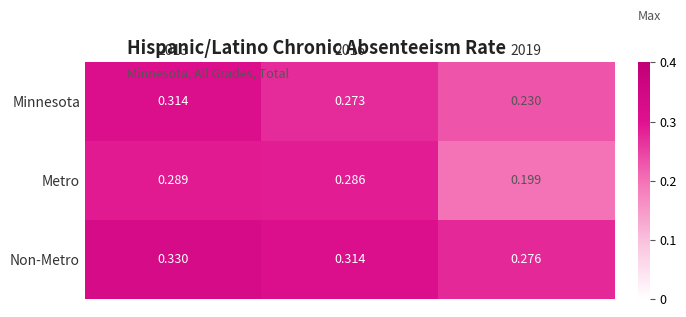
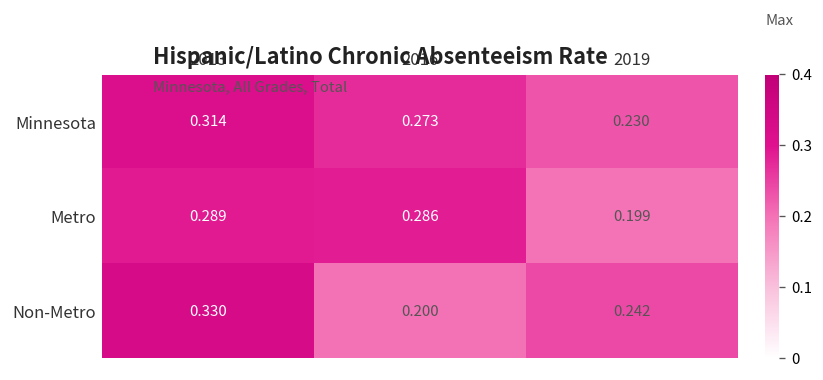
Non-Metro, 2016: 0.314 -> 0.200
Non-Metro, 2019: 0.276 -> 0.242
